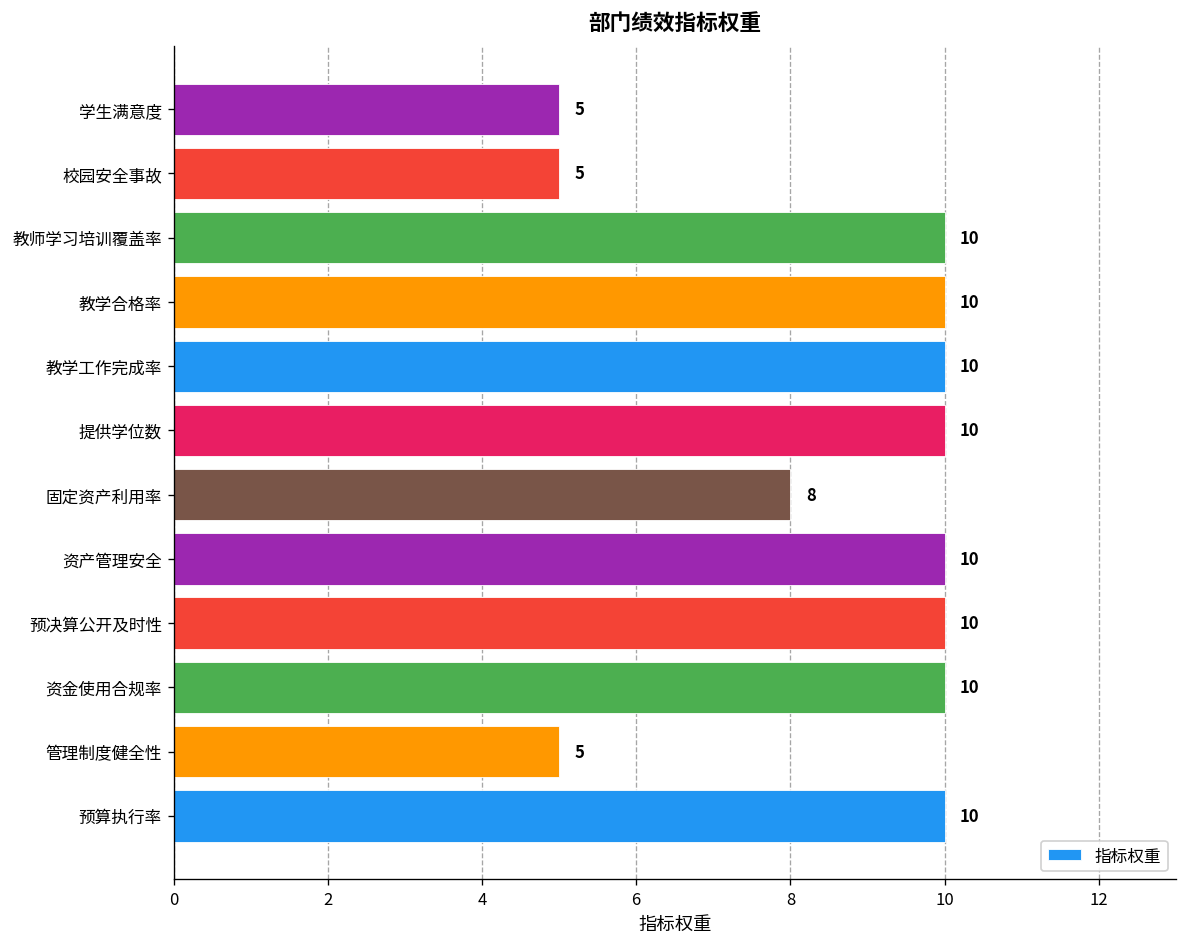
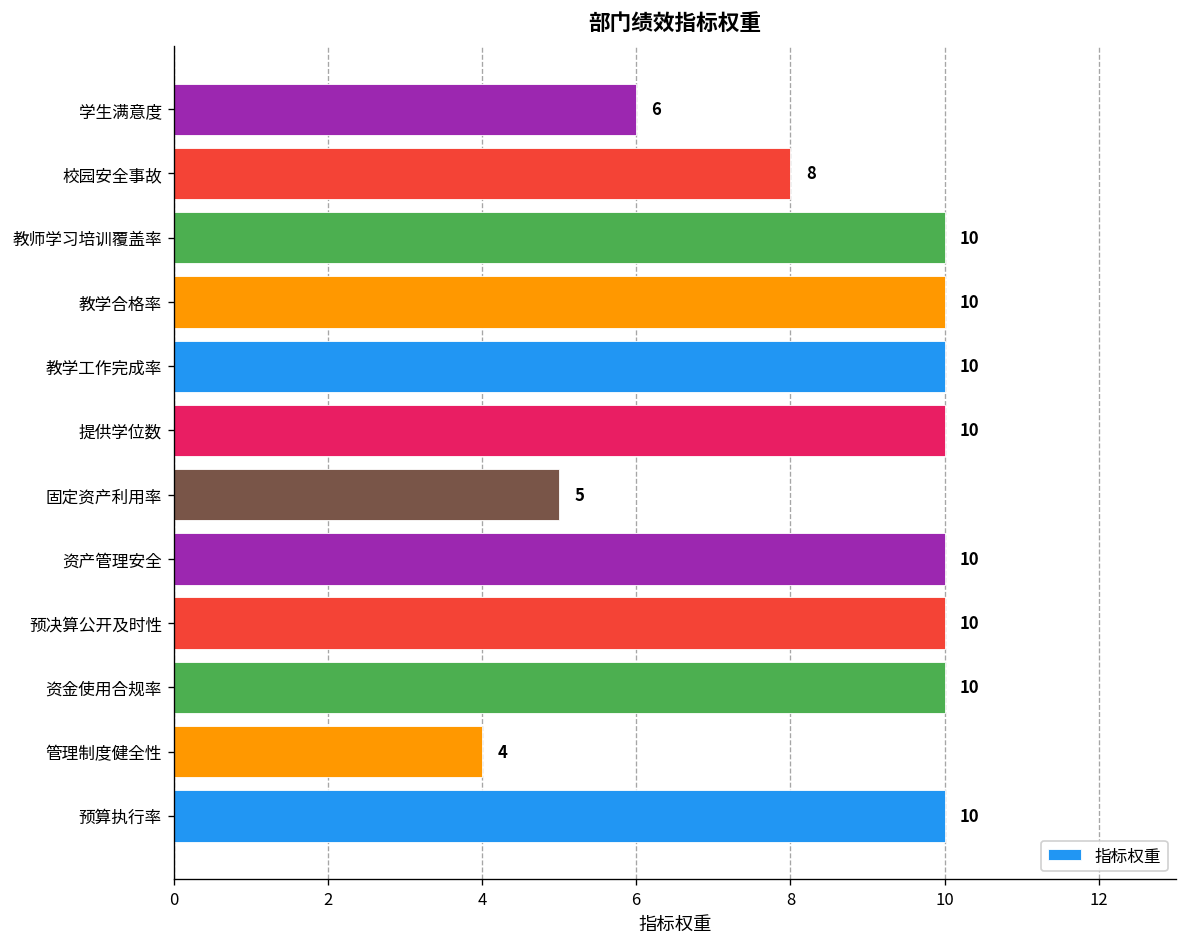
学生满意度: 5 -> 6
校园安全事故: 5 -> 8
固定资产利用率: 8 -> 5
管理制度健全性: 5 -> 4
